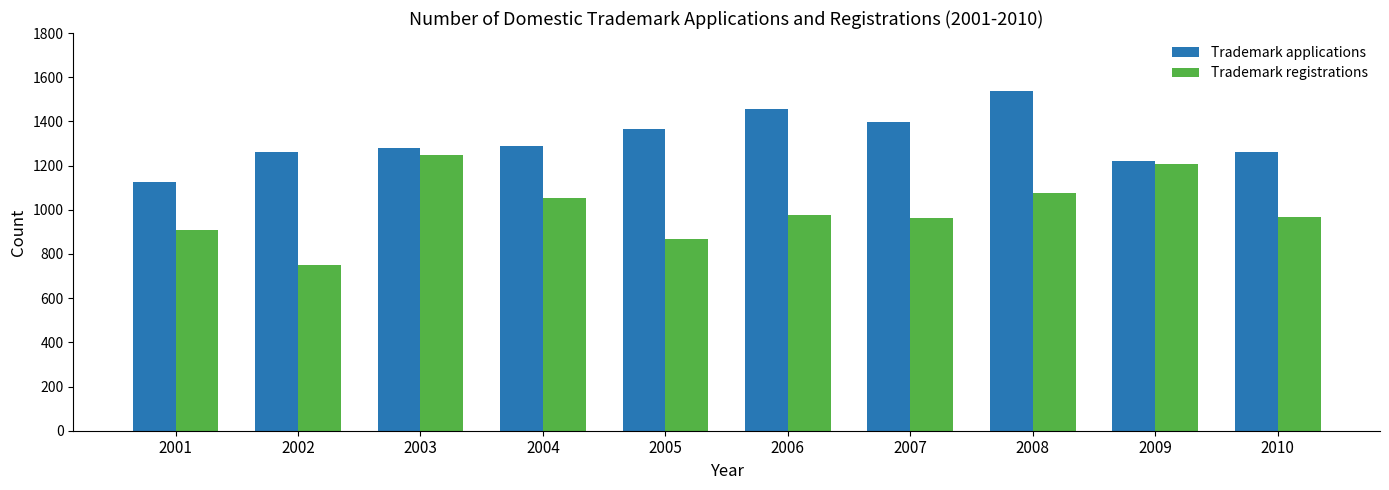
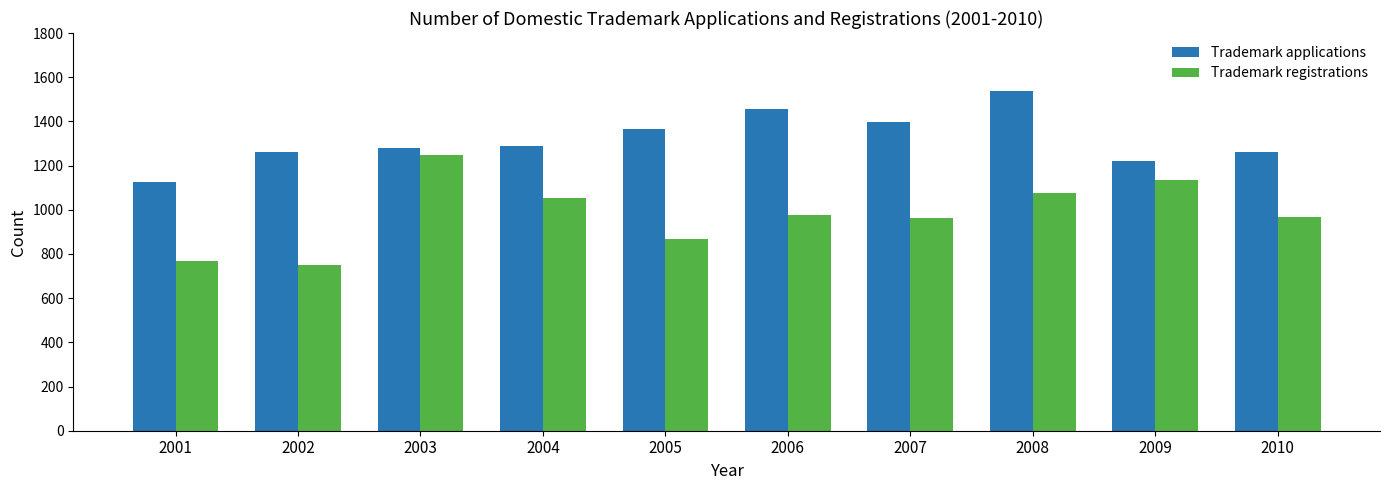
Trademark registrations, 2001: 910 -> 770
Trademark registrations, 2009: 1210 -> 1140
